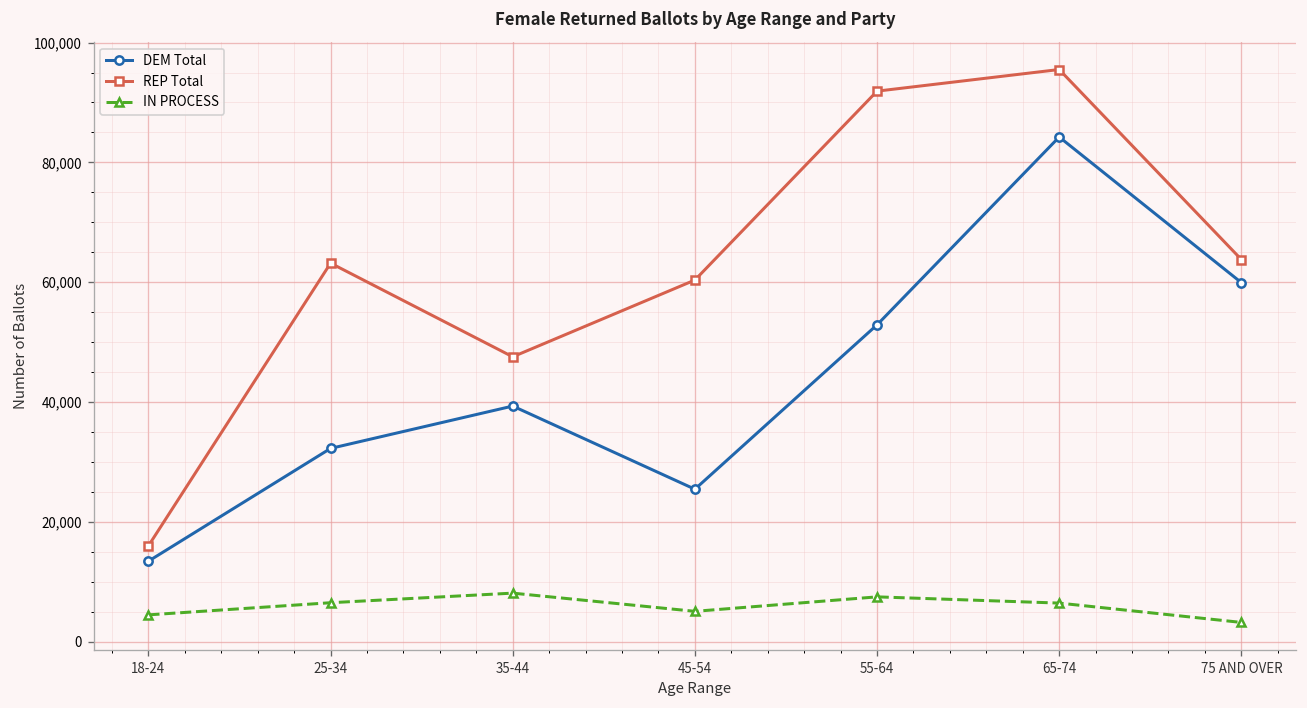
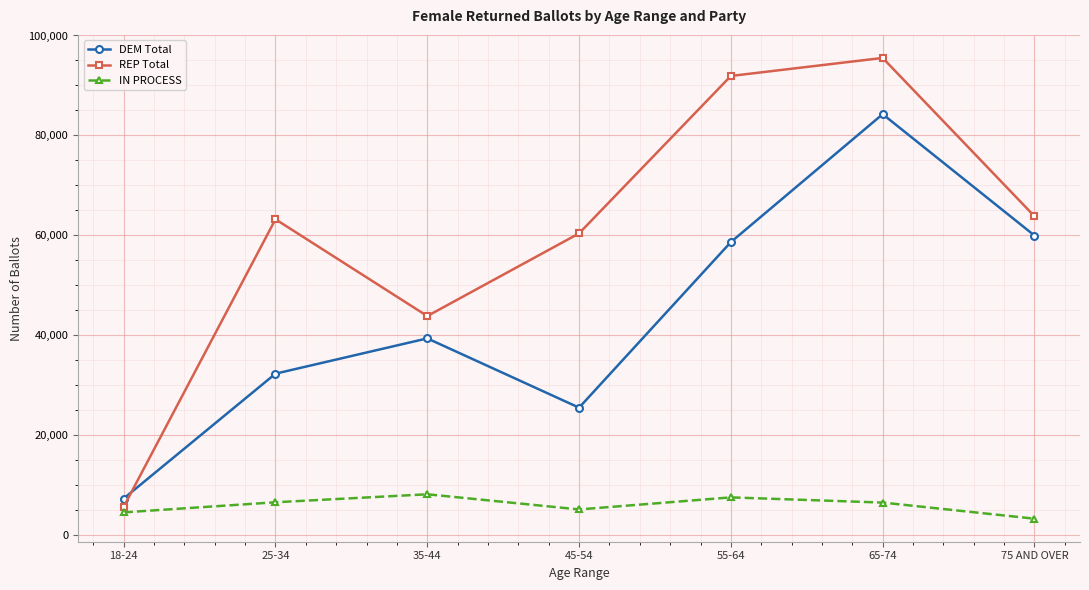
DEM Total, 18-24: 13,000 -> 7,000
REP Total, 18-24: 16,000 -> 6,000
REP Total, 35-44: 48,000 -> 44,000
DEM Total, 55-64: 53,000 -> 59,000
